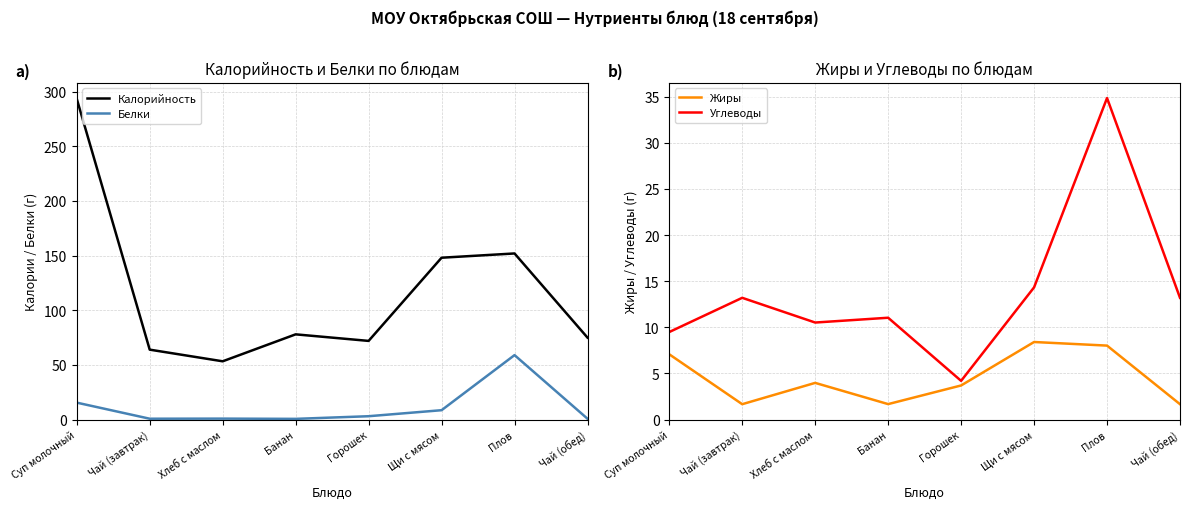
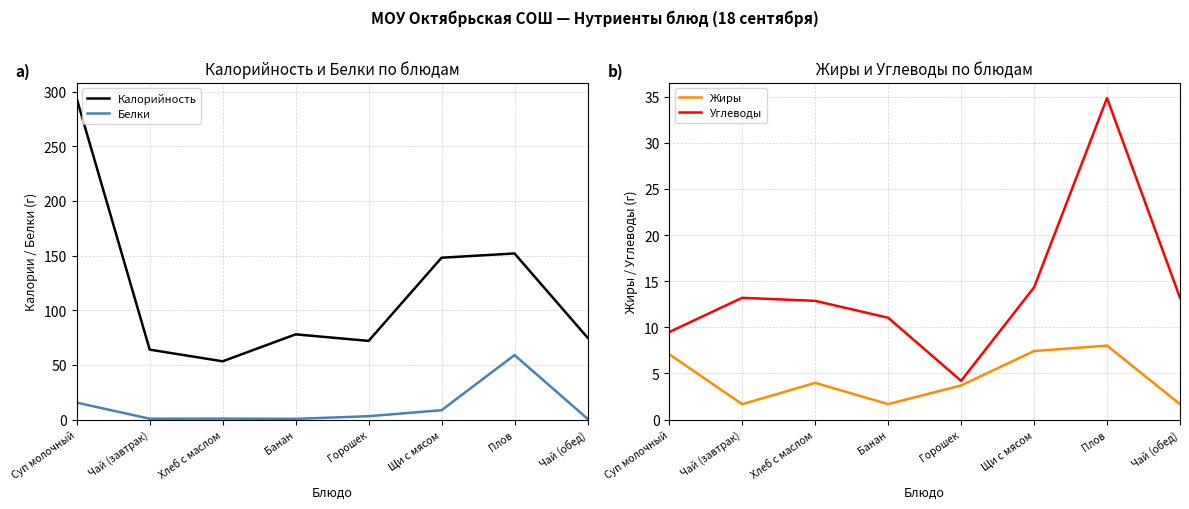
Жиры и Углеводы по блюдам, Углеводы, Хлеб с маслом: 11 -> 13
Жиры и Углеводы по блюдам, Жиры, Щи с мясом: 8 -> 7
